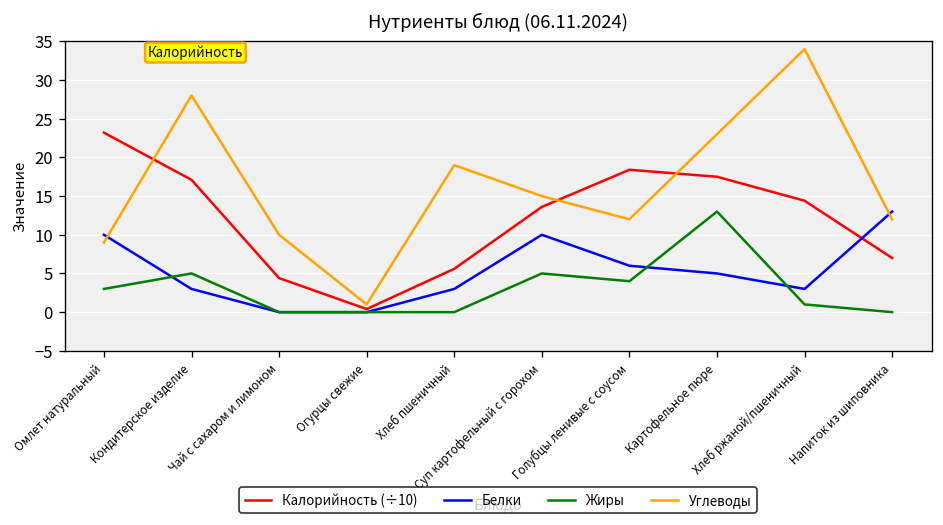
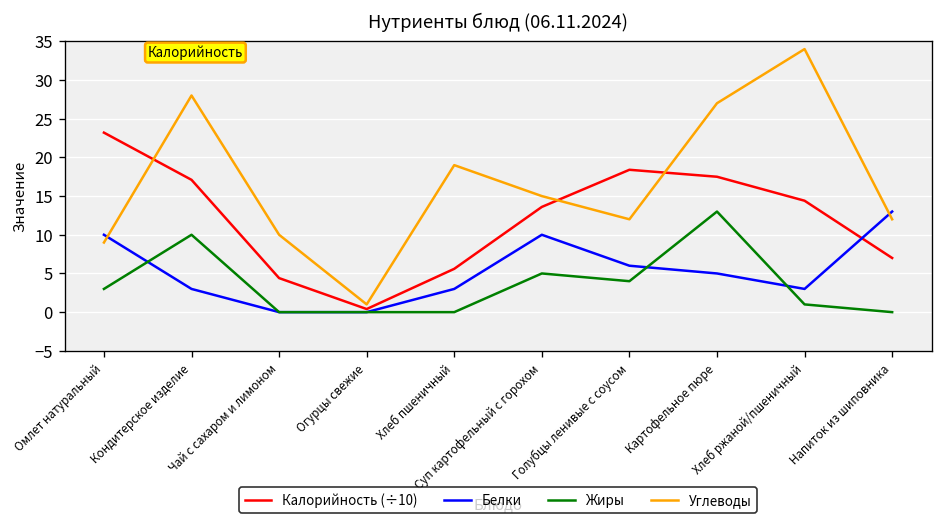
Жиры, Кондитерское изделие: 5 -> 10
Углеводы, Картофельное пюре: 23 -> 27
